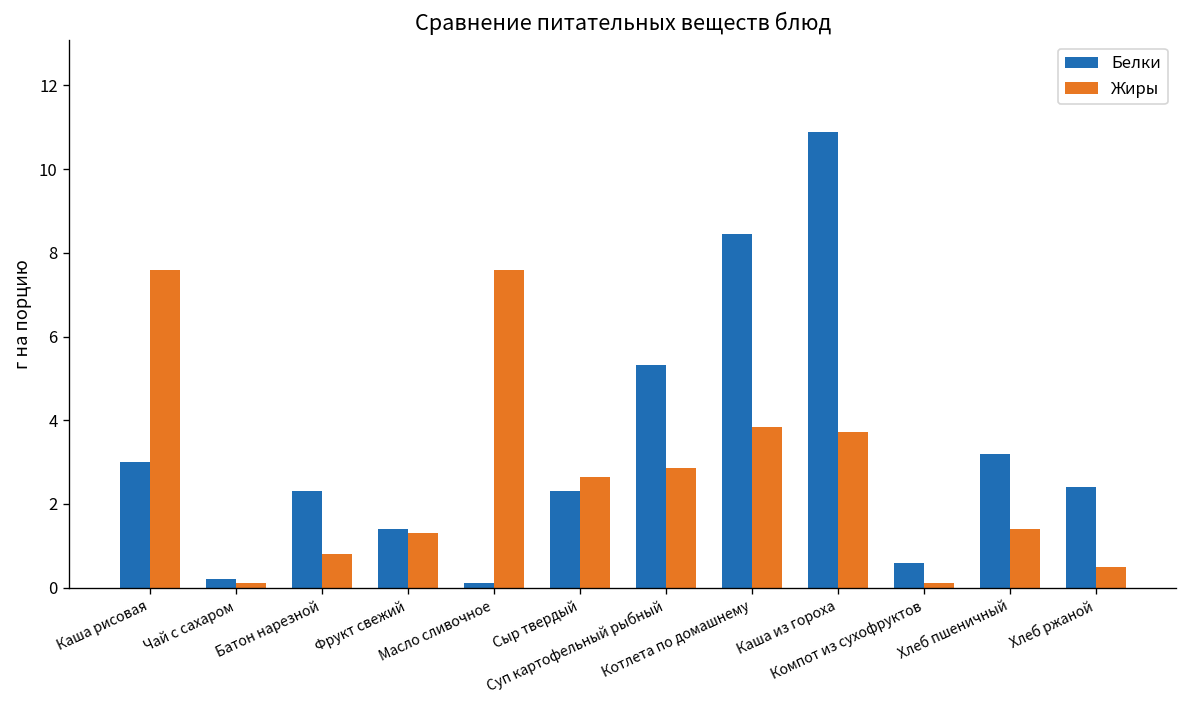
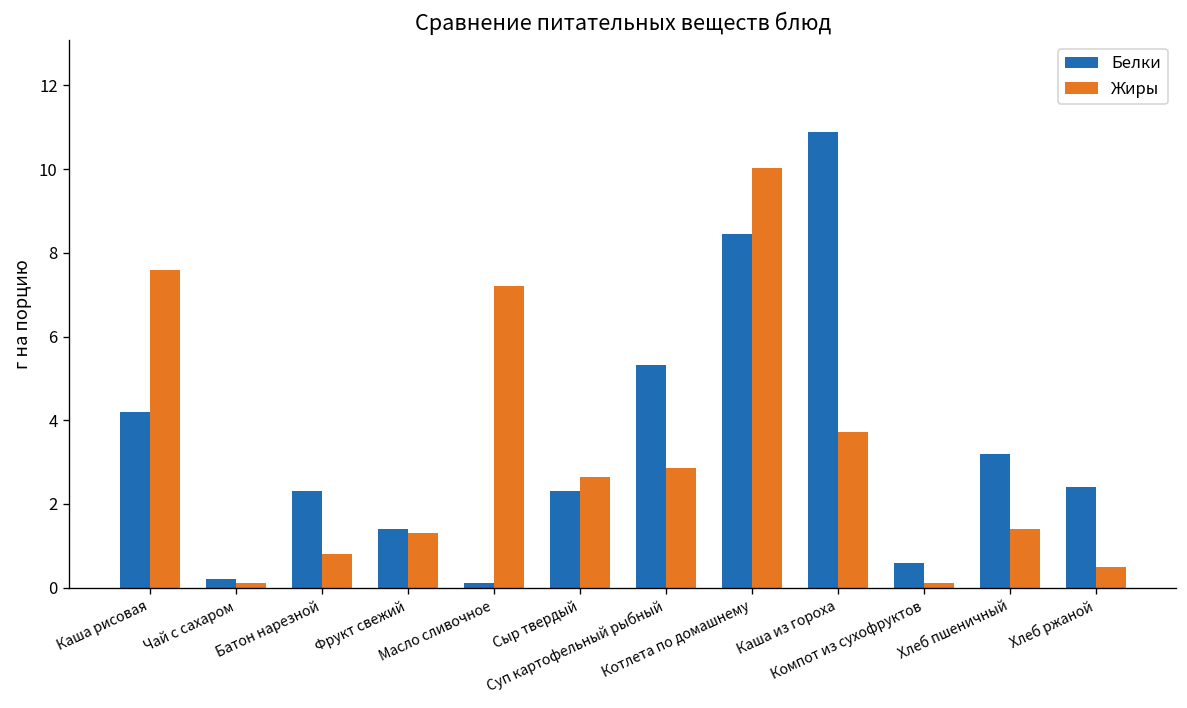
Белки, Каша рисовая: 3.0 -> 4.2
Жиры, Масло сливочное: 7.6 -> 7.2
Жиры, Котлета по домашнему: 3.8 -> 10.0
